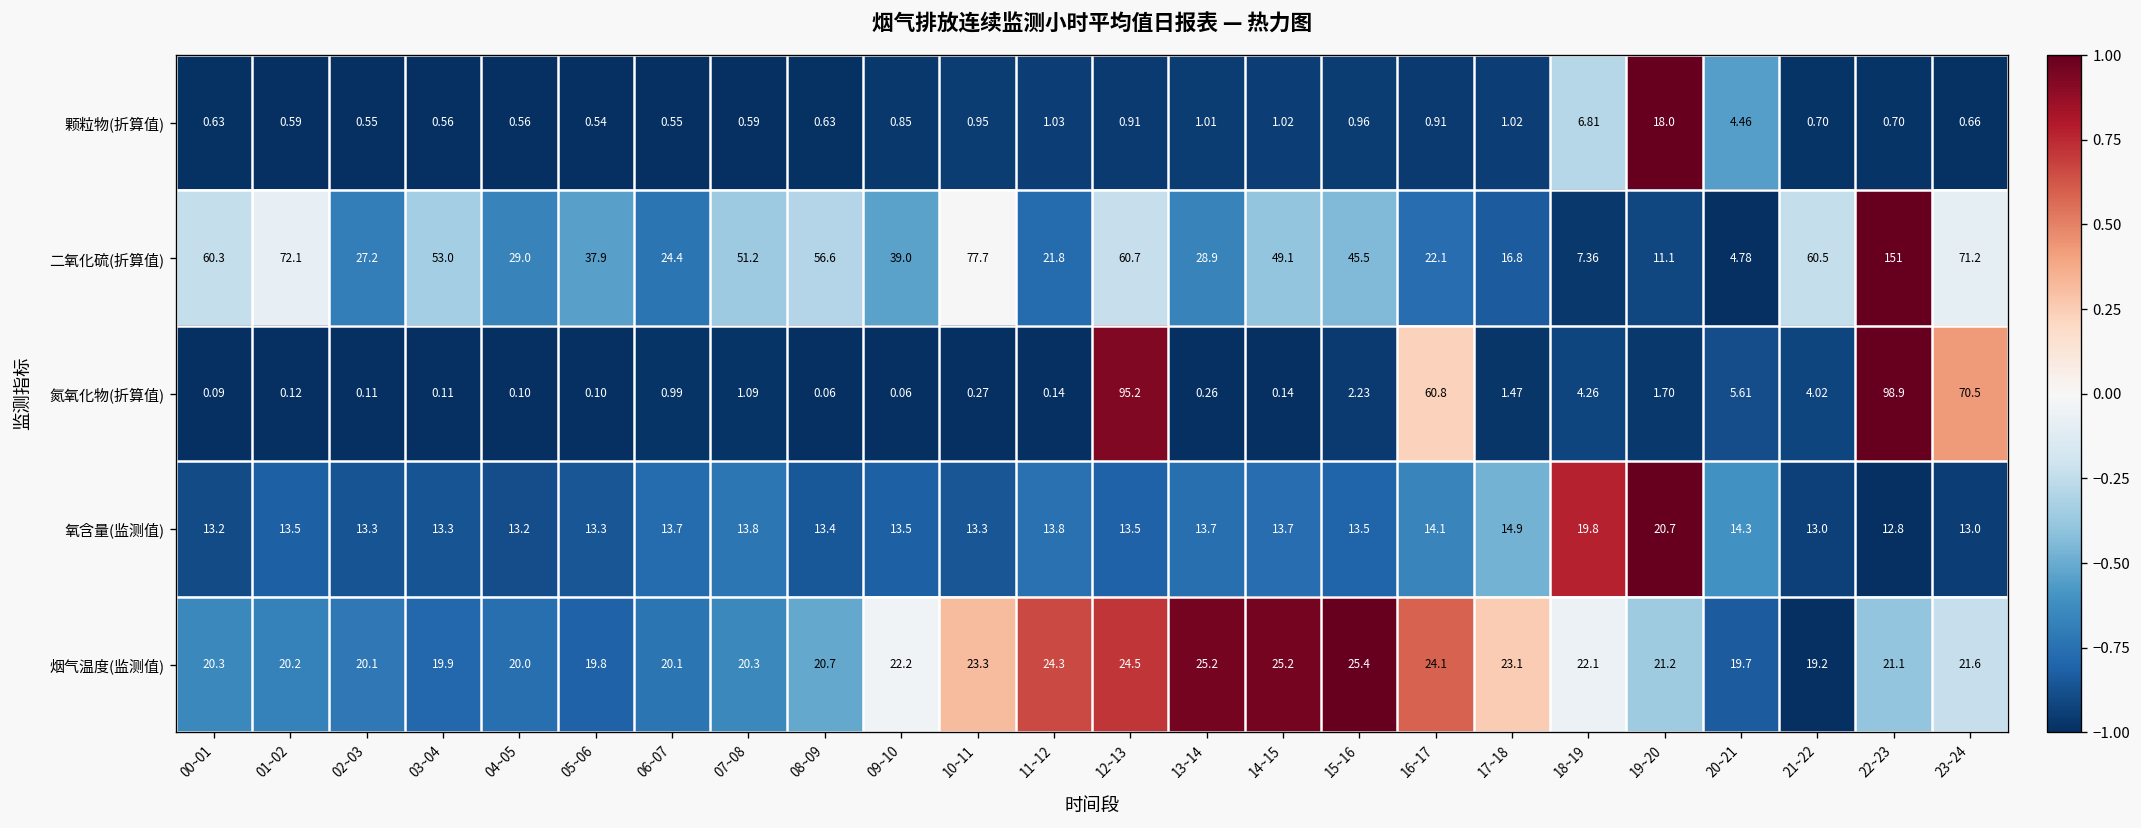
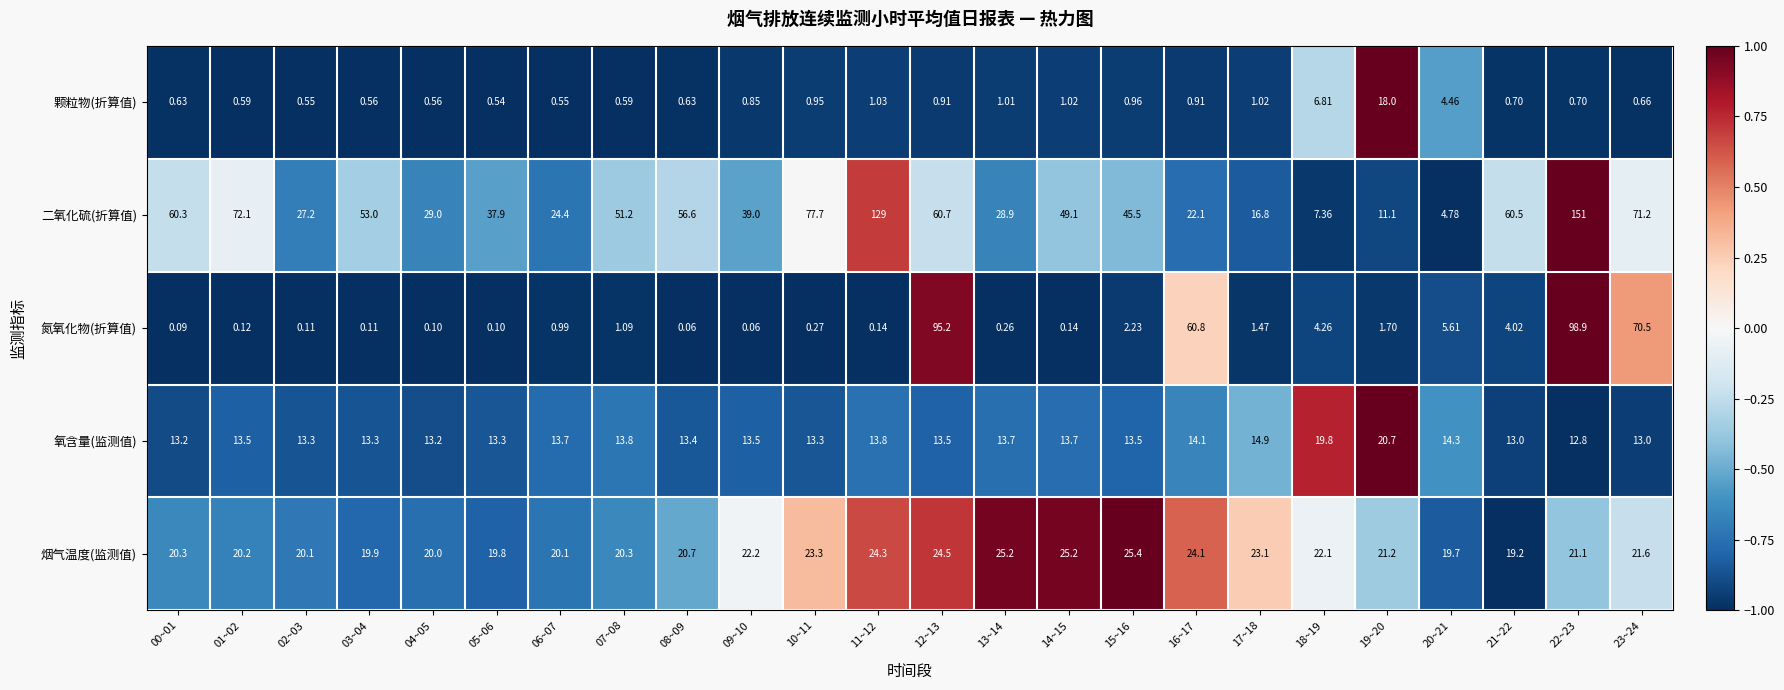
二氧化硫(折算值), 11~12: 21.8 -> 129
